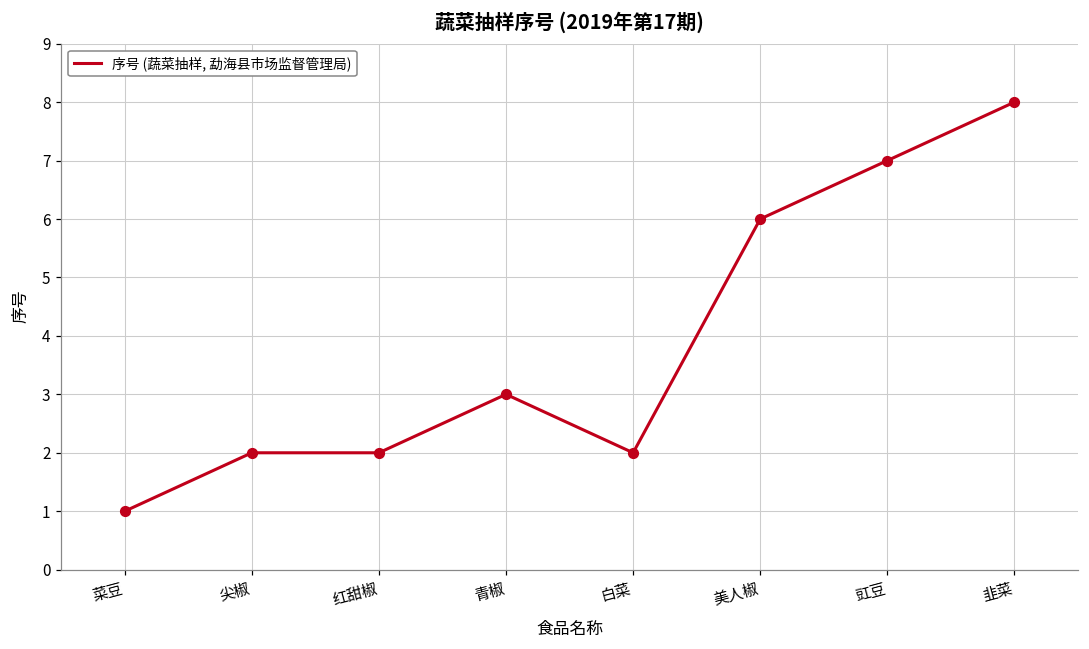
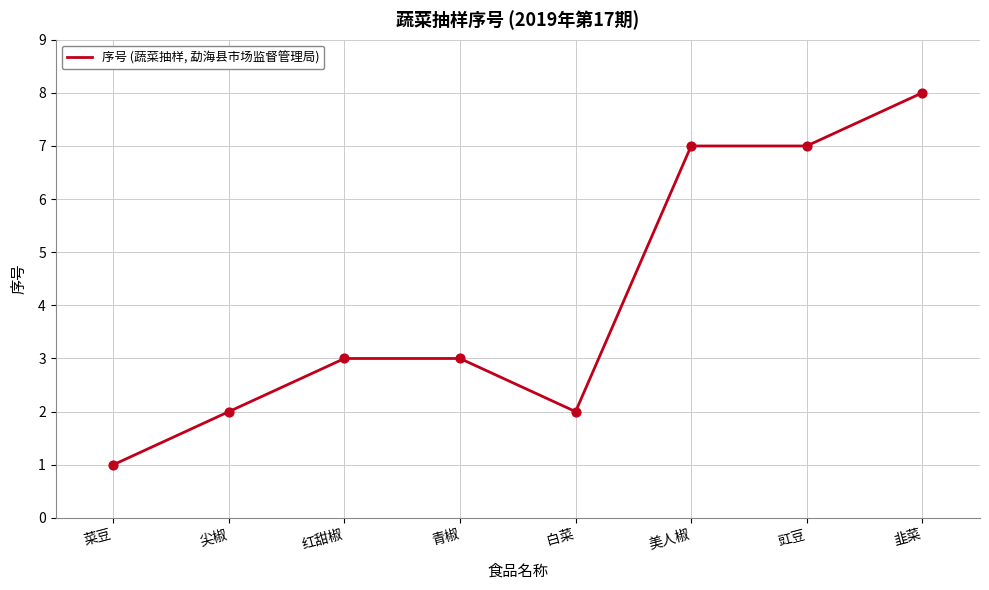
红甜椒: 2 -> 3
美人椒: 6 -> 7
